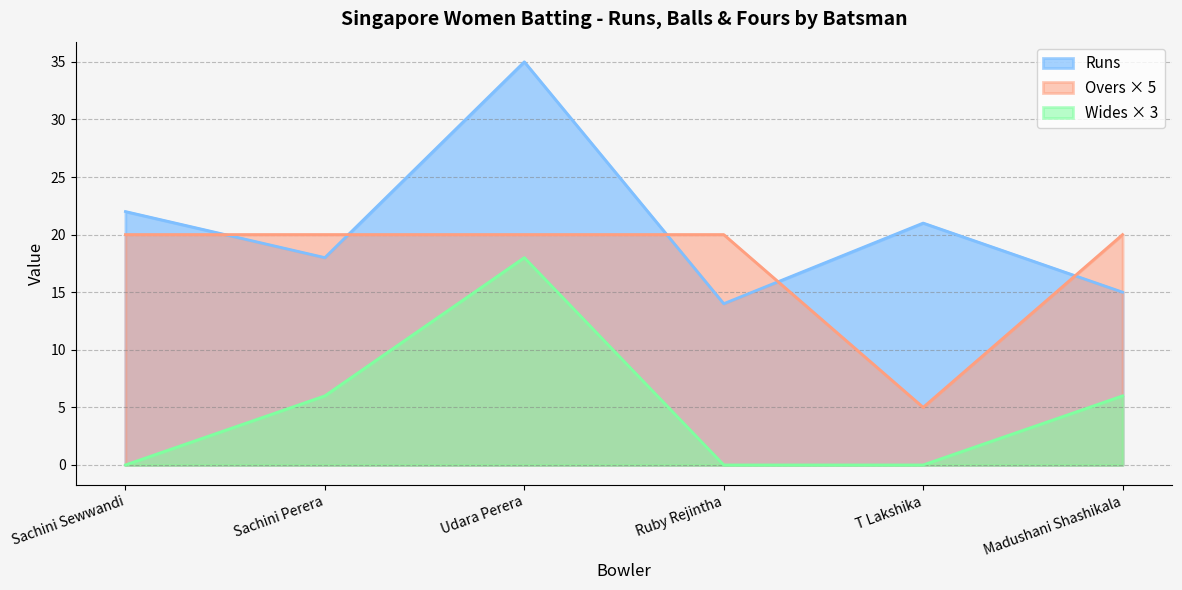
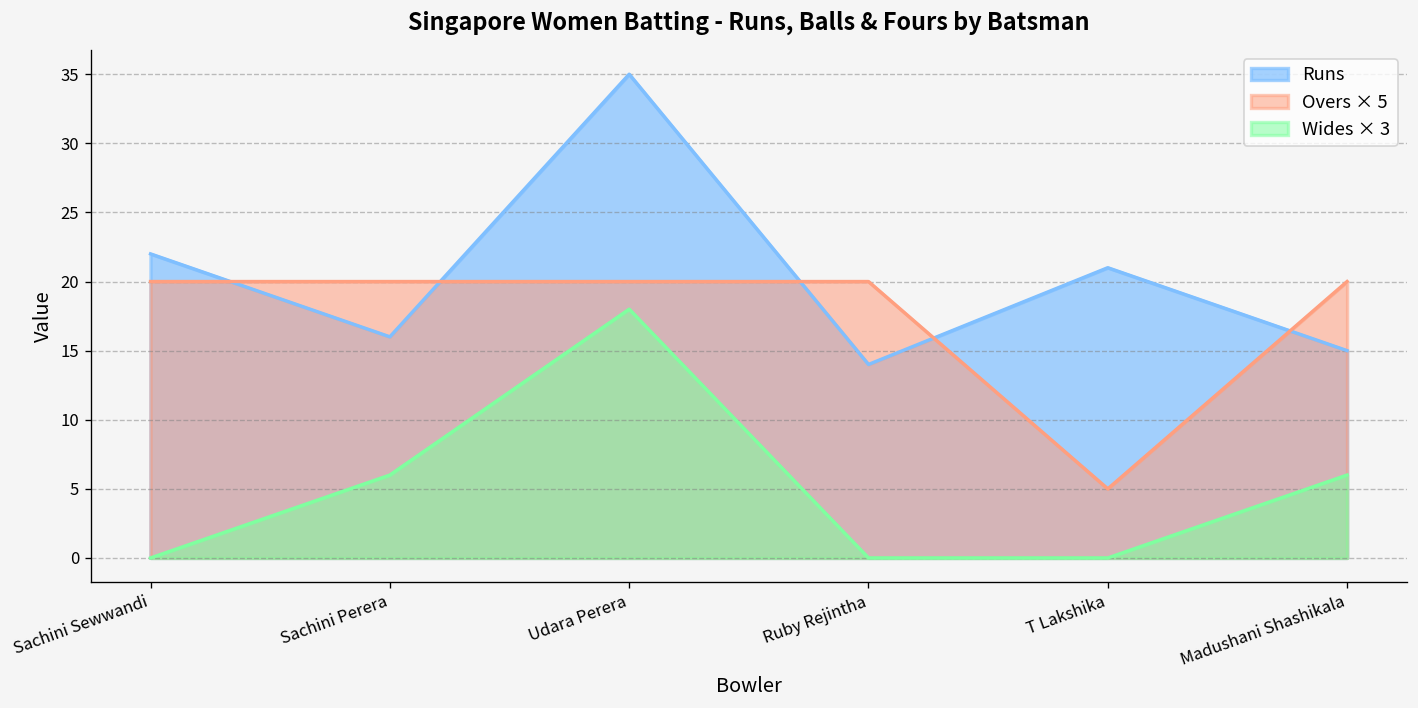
Runs, Sachini Perera: 18 -> 16
